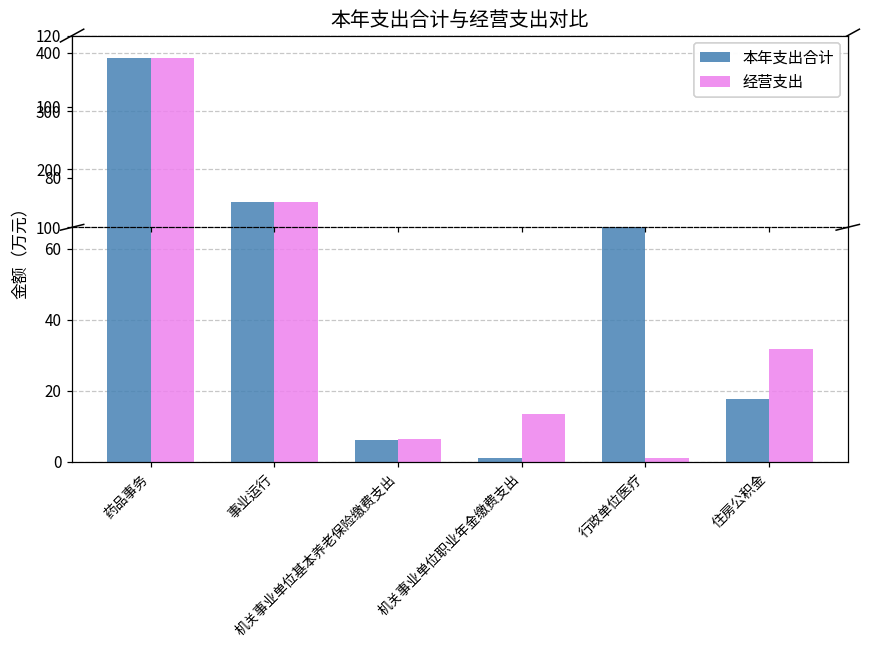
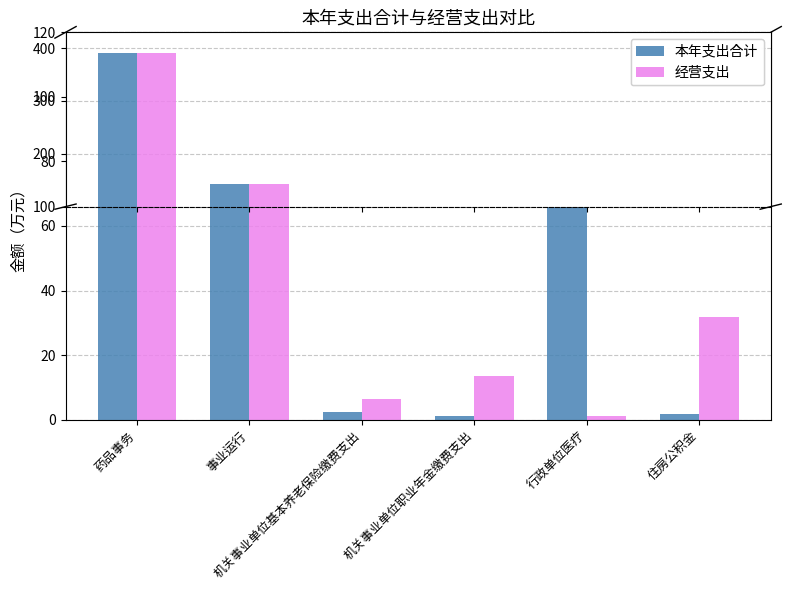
本年支出合计, 机关事业单位基本养老保险缴费支出: 6 -> 2
本年支出合计, 住房公积金: 18 -> 2
